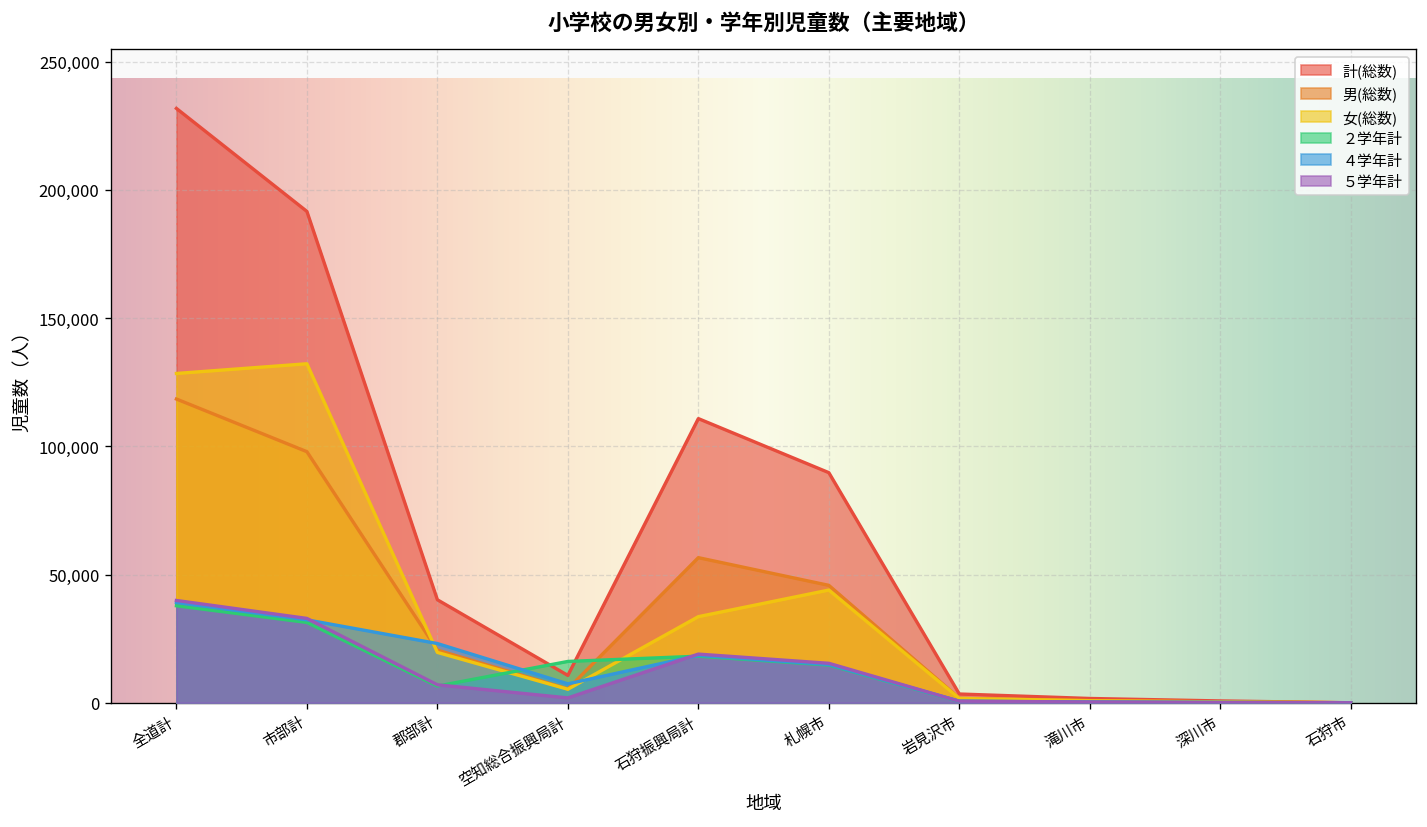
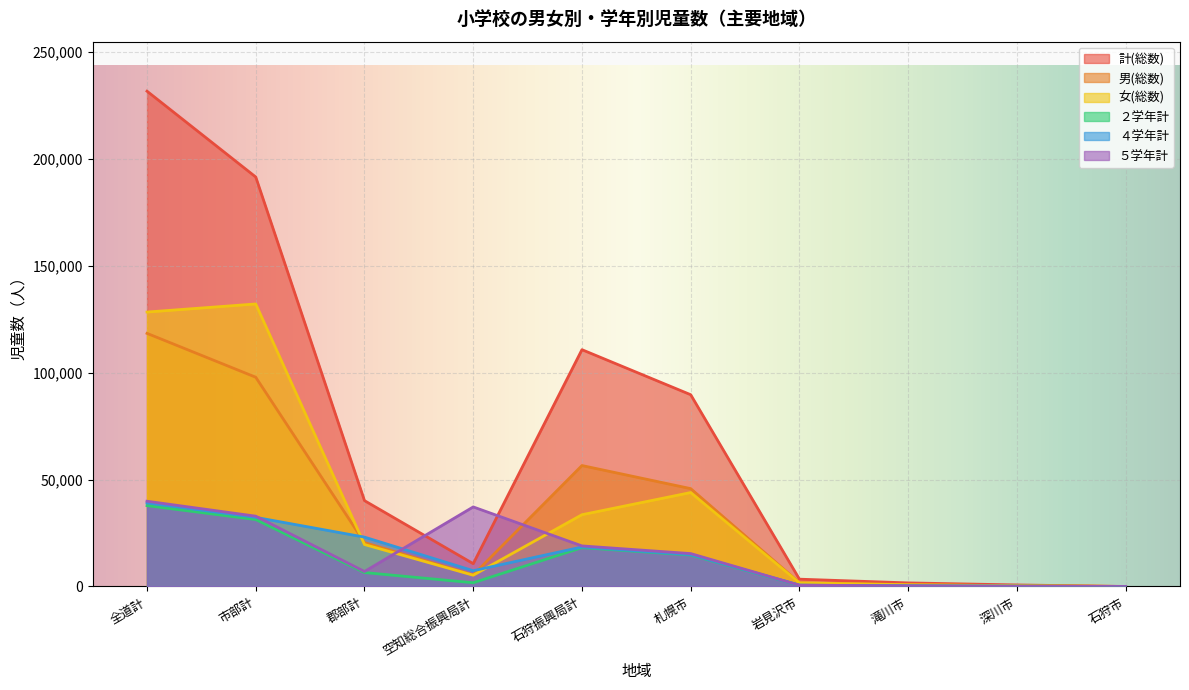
２学年計, 空知総合振興局計: 16,000 -> 2,000
５学年計, 空知総合振興局計: 2,000 -> 37,000
